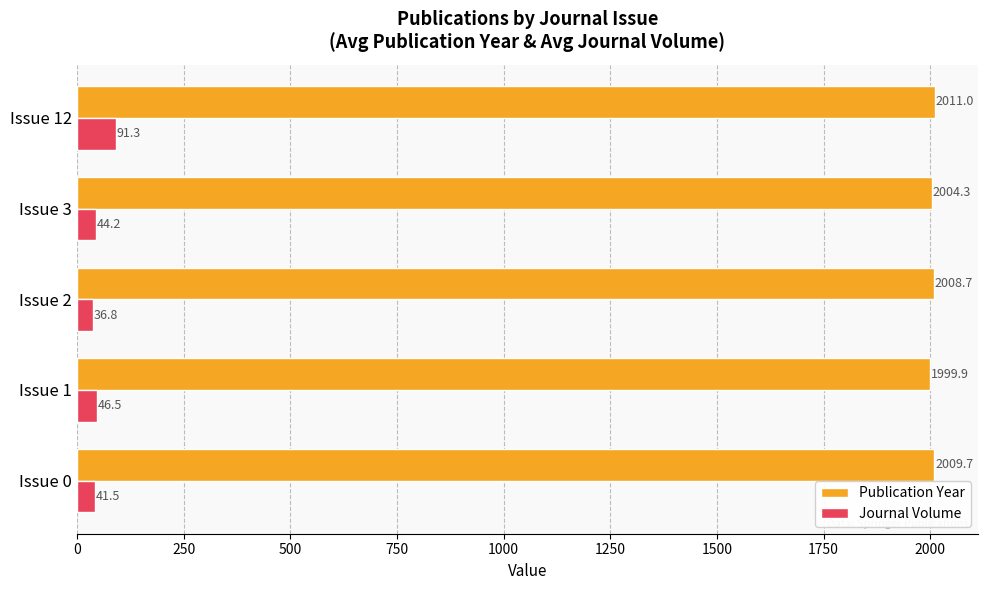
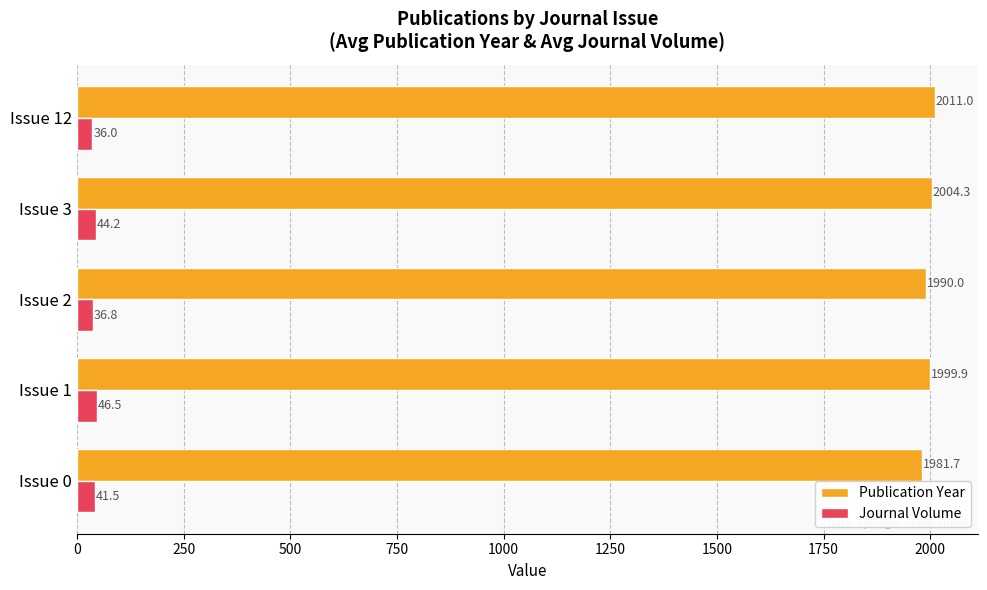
Journal Volume, Issue 12: 91.3 -> 36.0
Publication Year, Issue 2: 2008.7 -> 1990.0
Publication Year, Issue 0: 2009.7 -> 1981.7
